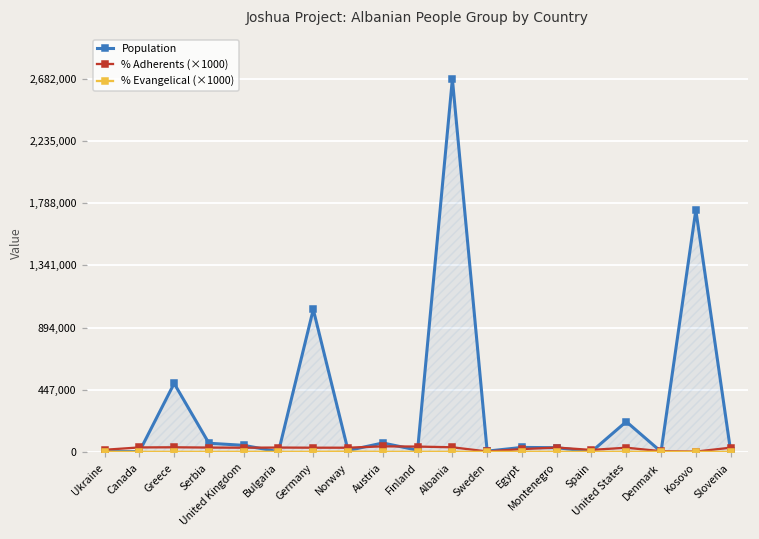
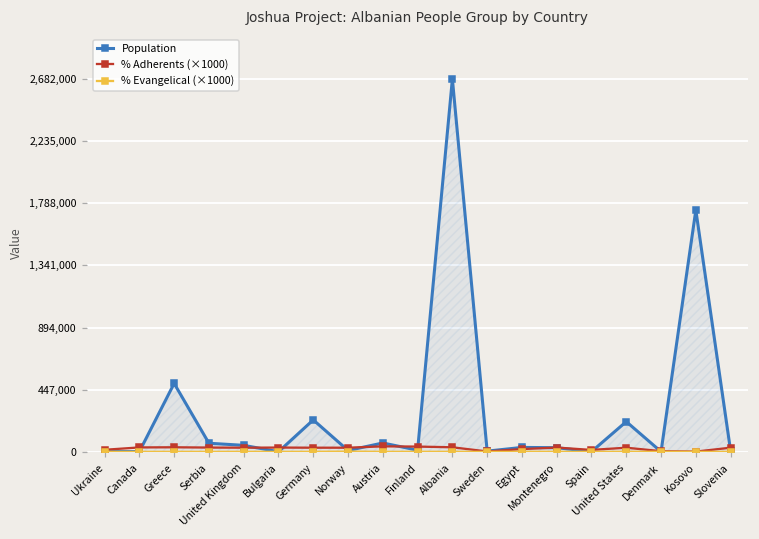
Population, Germany: 1,020,000 -> 230,000
